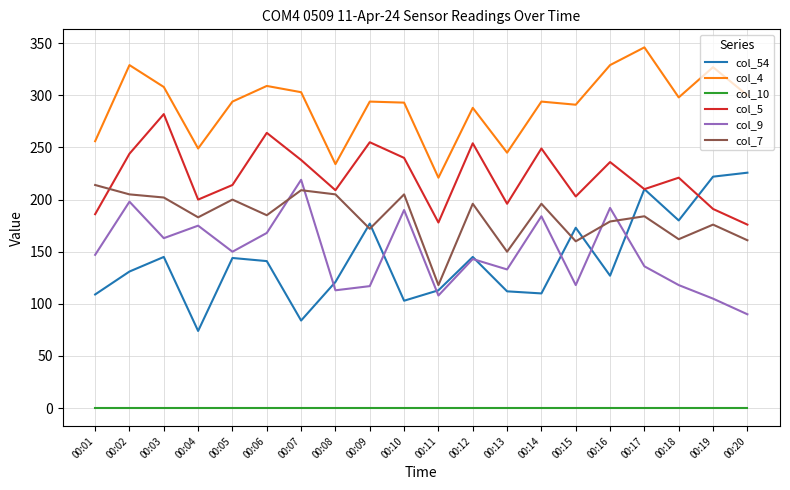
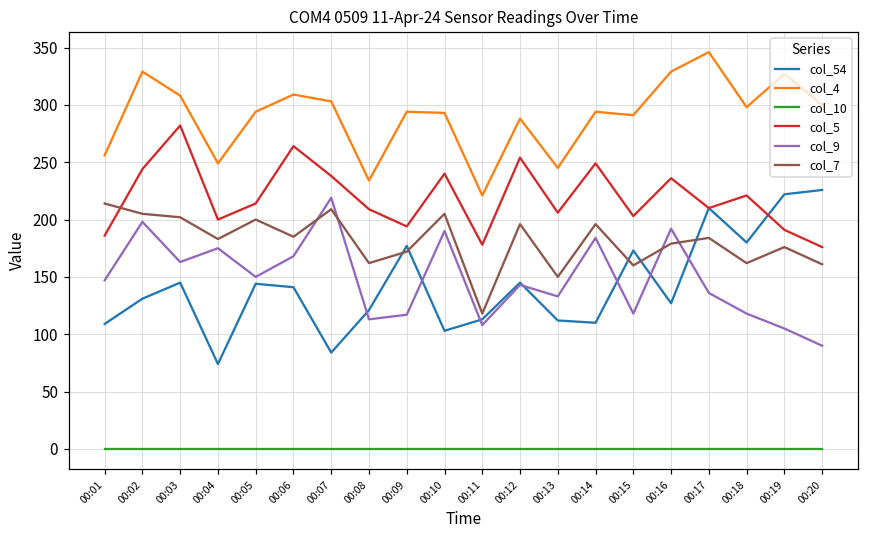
col_7, 00:08: 205 -> 162
col_5, 00:09: 255 -> 194
col_5, 00:13: 196 -> 206
